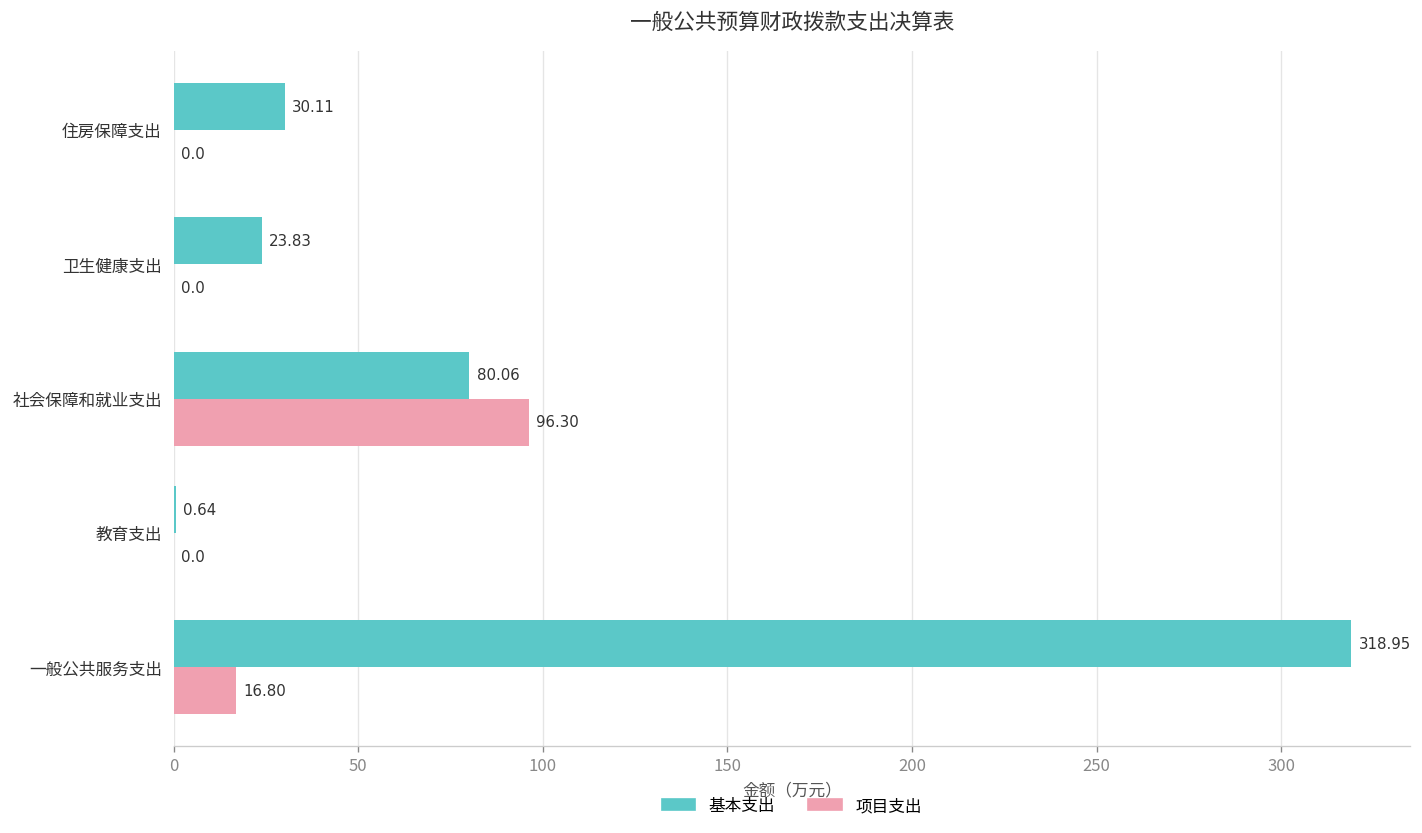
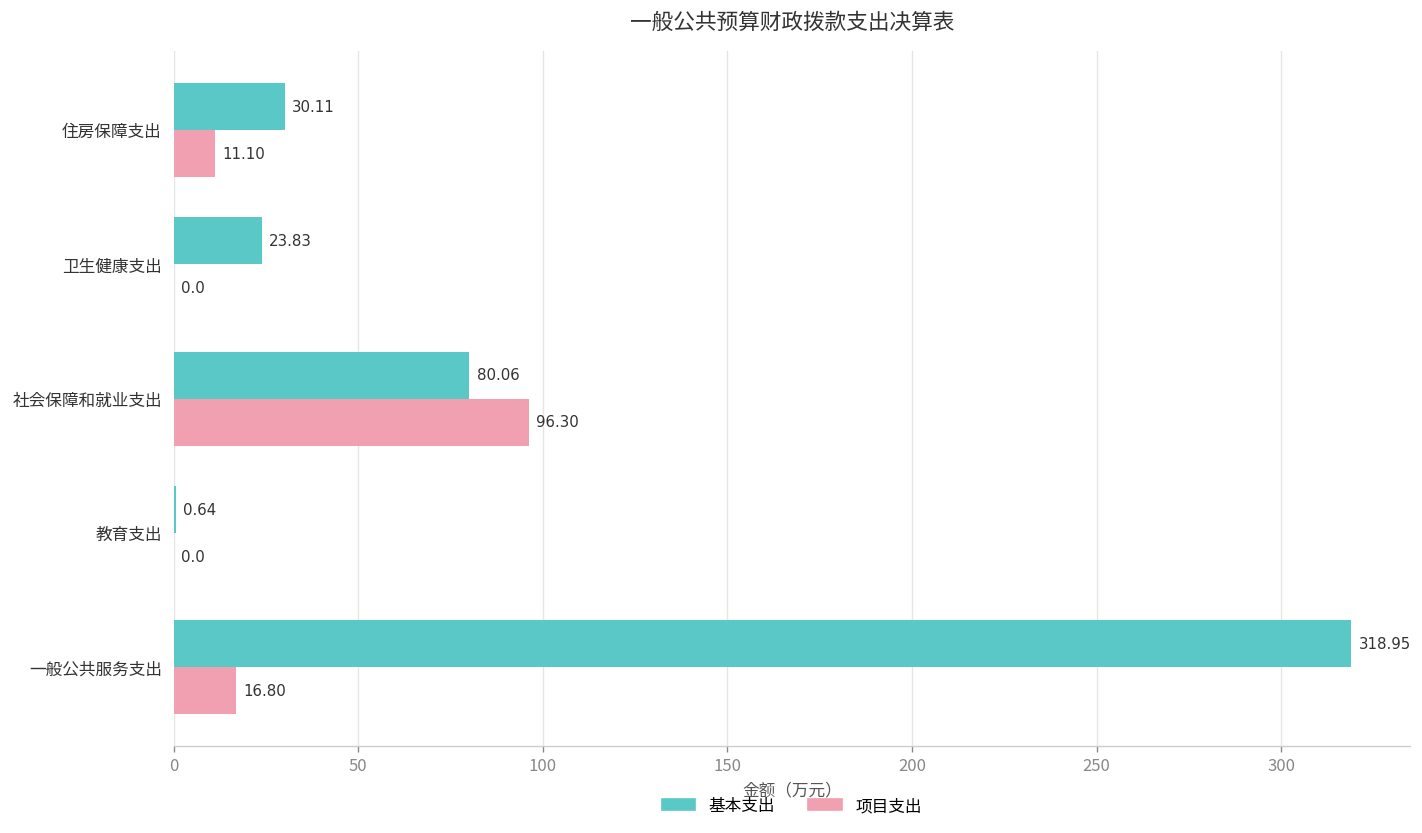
项目支出, 住房保障支出: 0.0 -> 11.10
